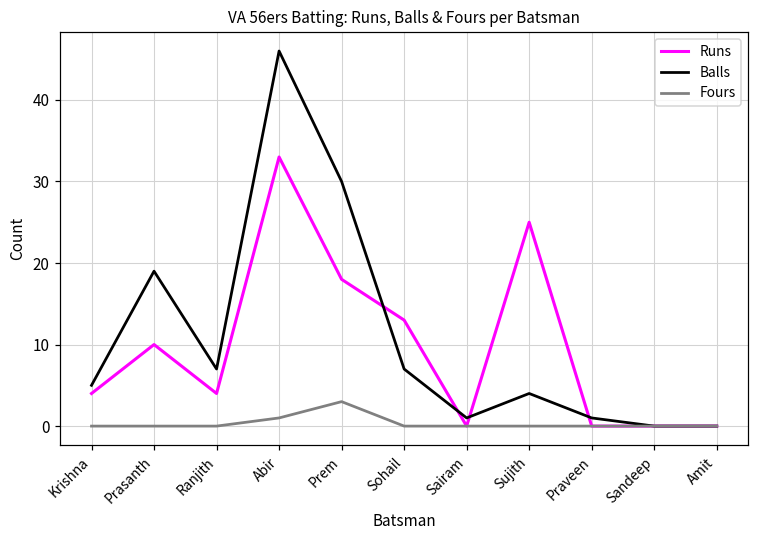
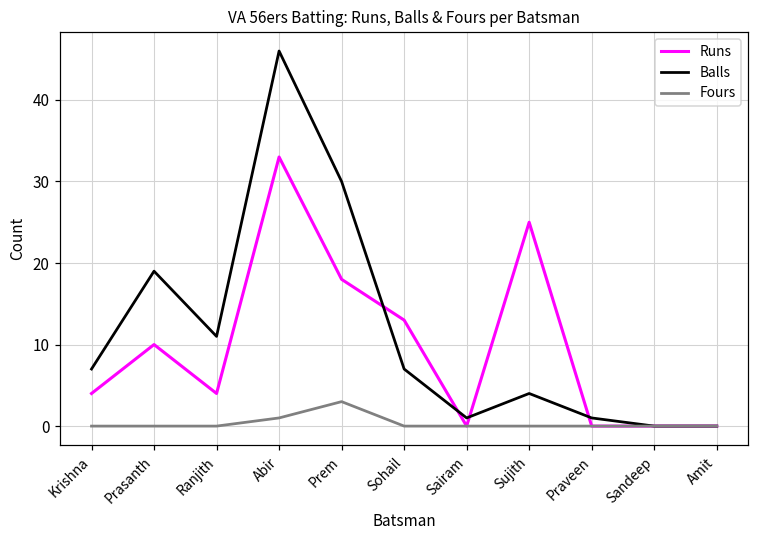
Balls, Krishna: 5 -> 7
Balls, Ranjith: 7 -> 11
